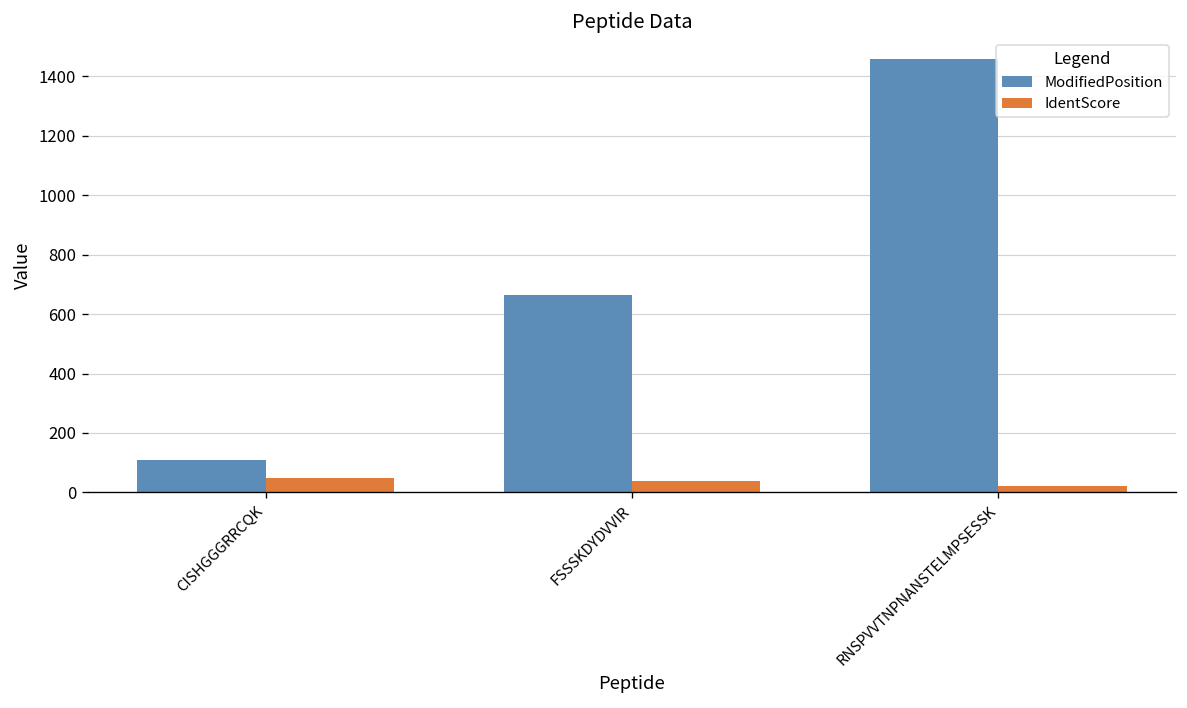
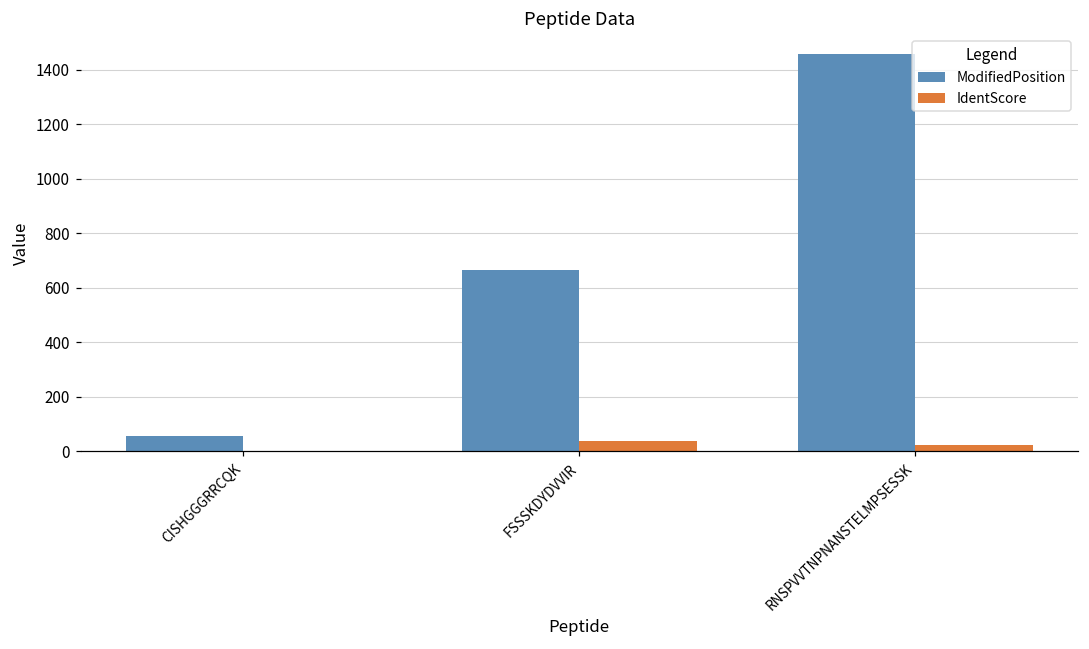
ModifiedPosition, CISHGGGRRCQK: 110 -> 60
IdentScore, CISHGGGRRCQK: 50 -> 0
